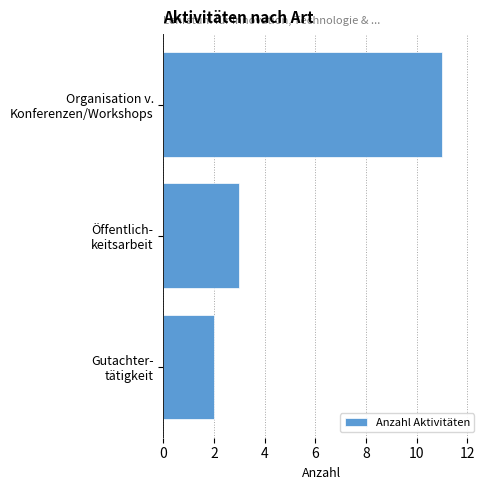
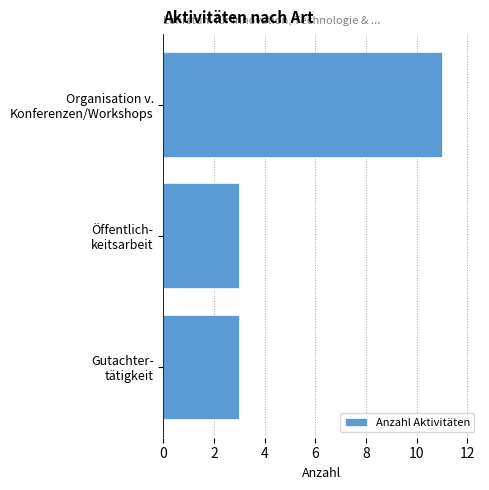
Gutachter- tätigkeit: 2 -> 3
